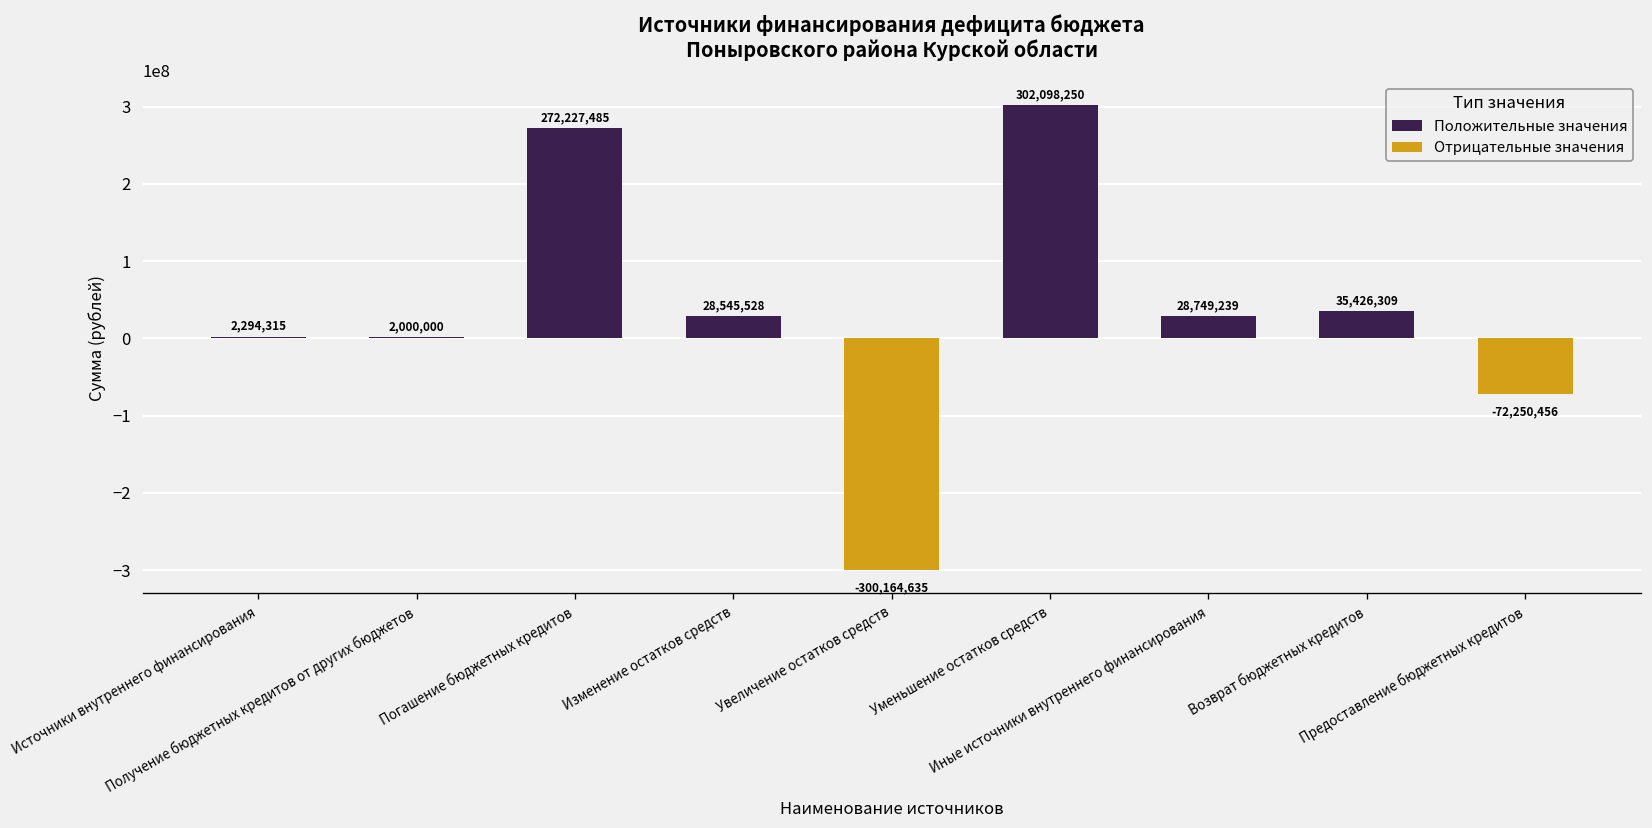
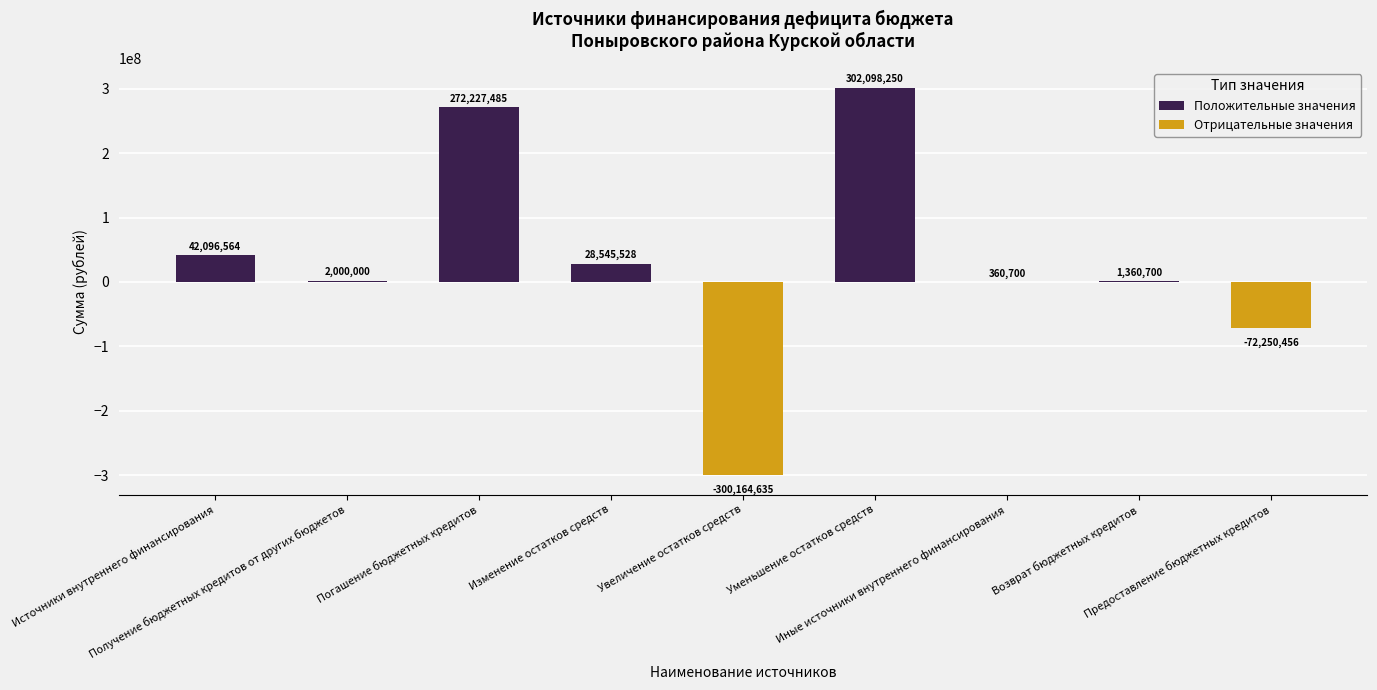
Положительные значения, Источники внутреннего финансирования: 2,294,315 -> 42,096,564
Положительные значения, Иные источники внутреннего финансирования: 28,749,239 -> 360,700
Положительные значения, Возврат бюджетных кредитов: 35,426,309 -> 1,360,700
